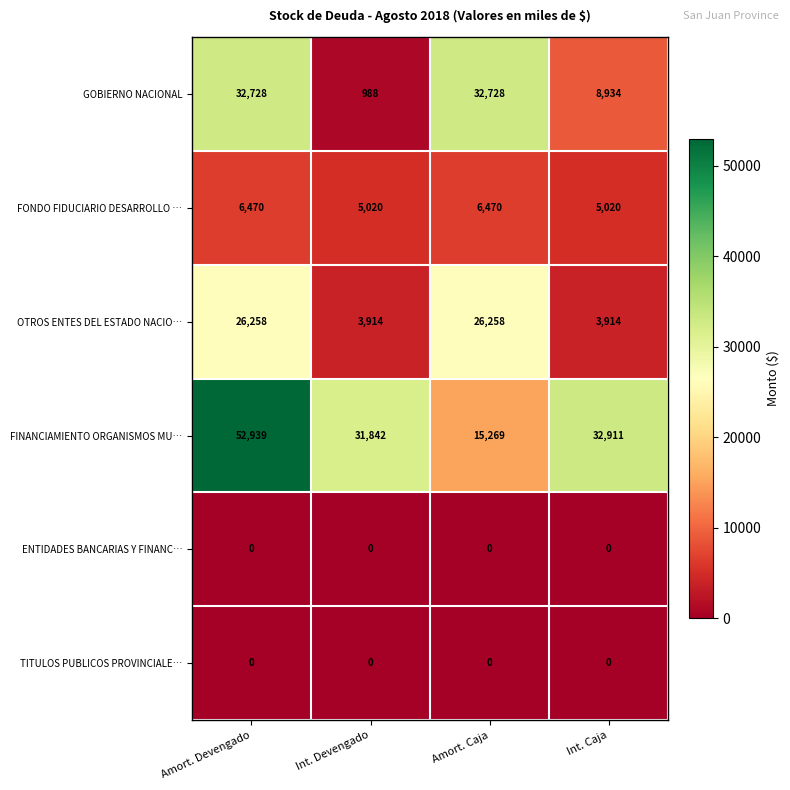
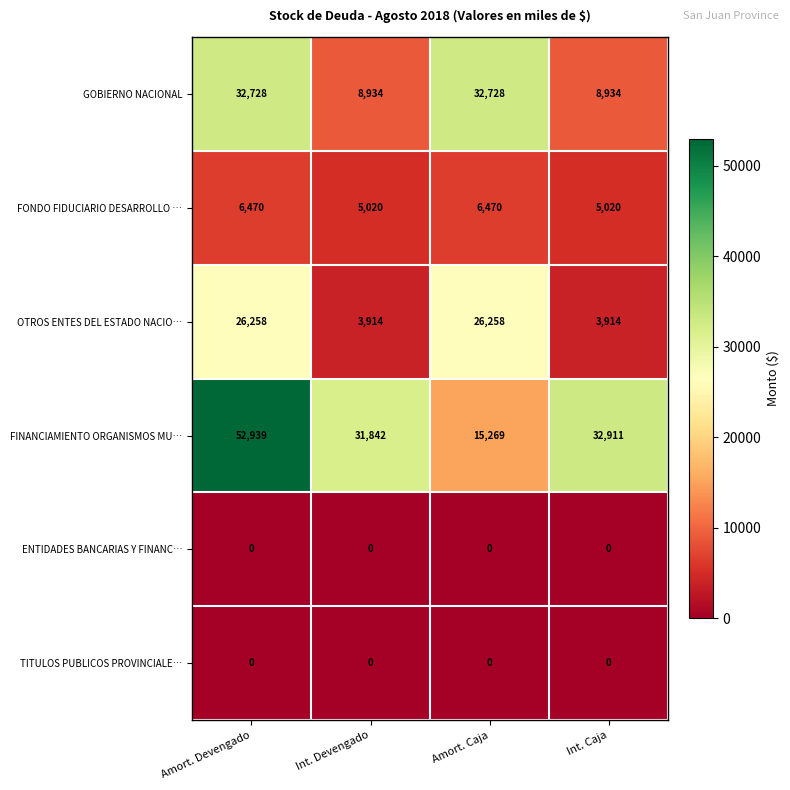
GOBIERNO NACIONAL, Int. Devengado: 988 -> 8,934
